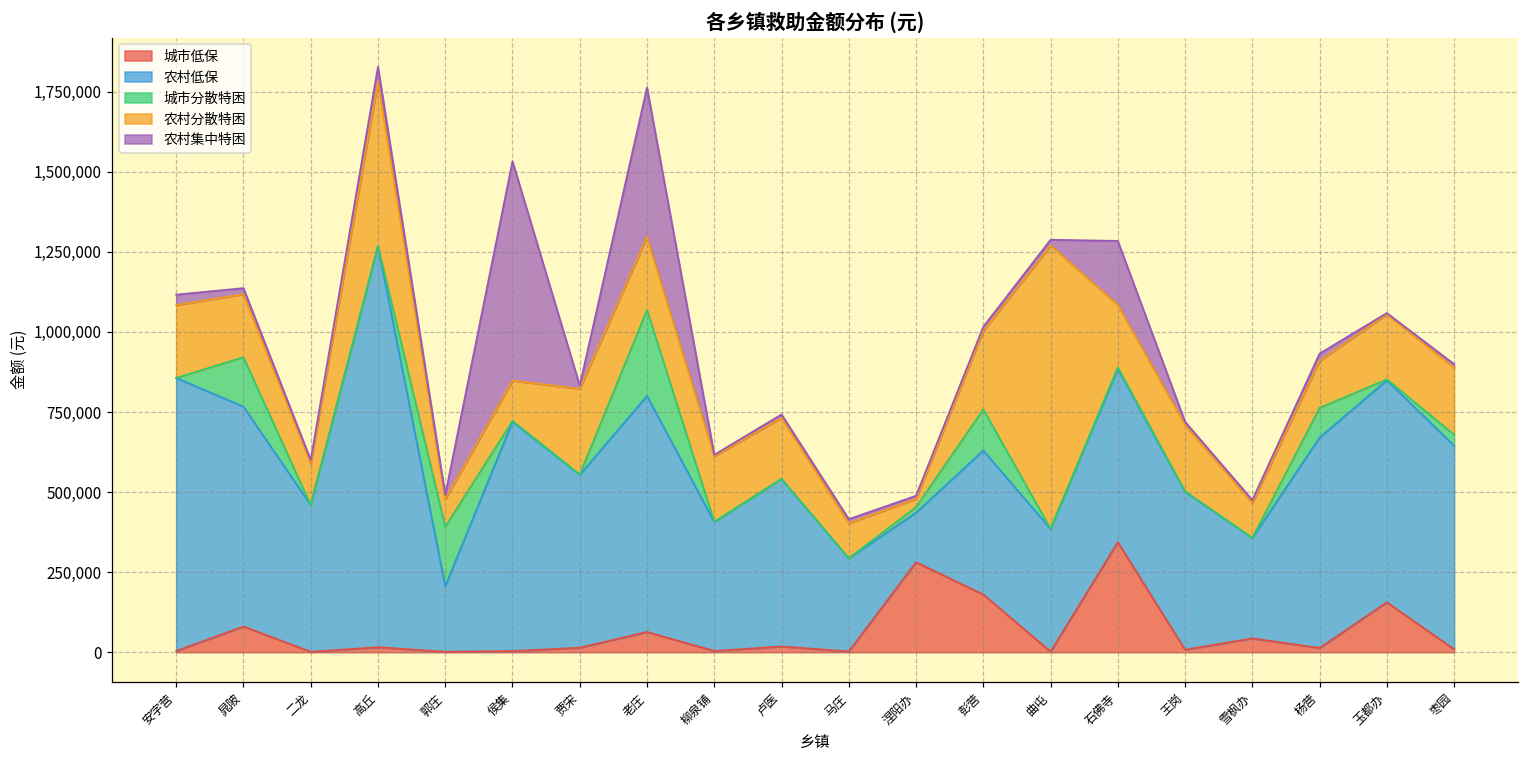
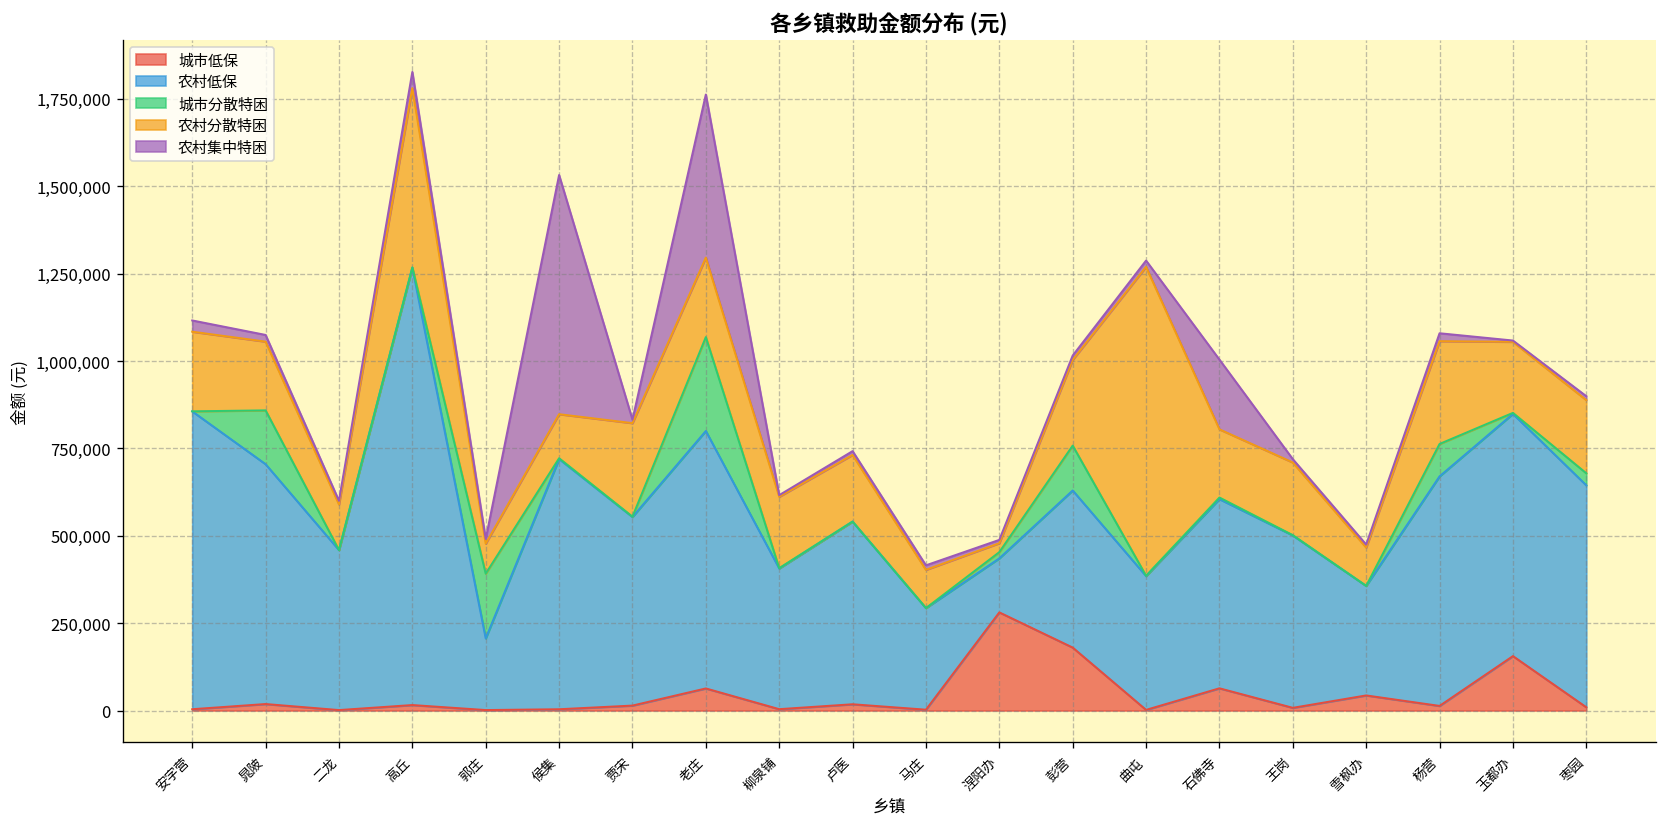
城市低保, 晁陂: 80,000 -> 20,000
城市低保, 石佛寺: 340,000 -> 60,000
农村分散特困, 杨营: 150,000 -> 290,000
